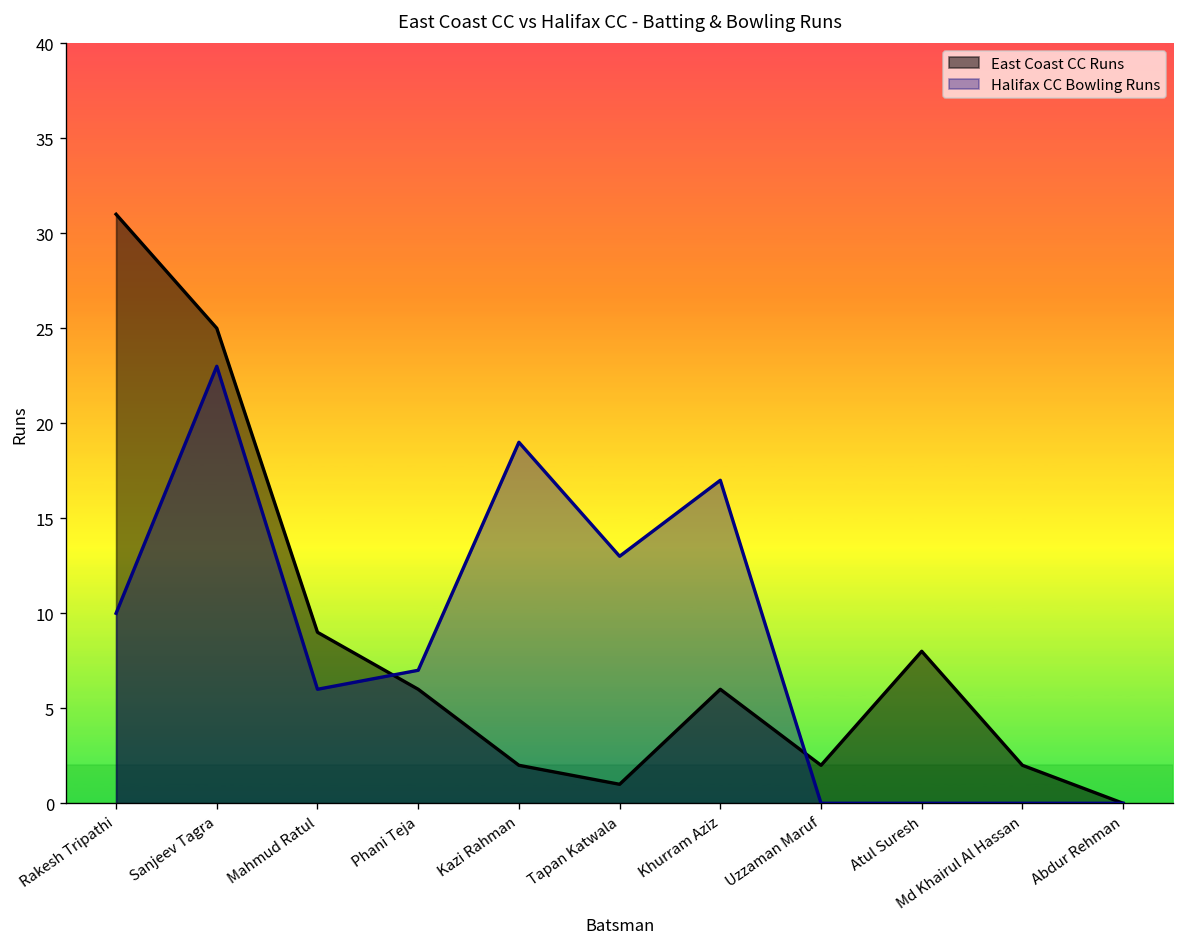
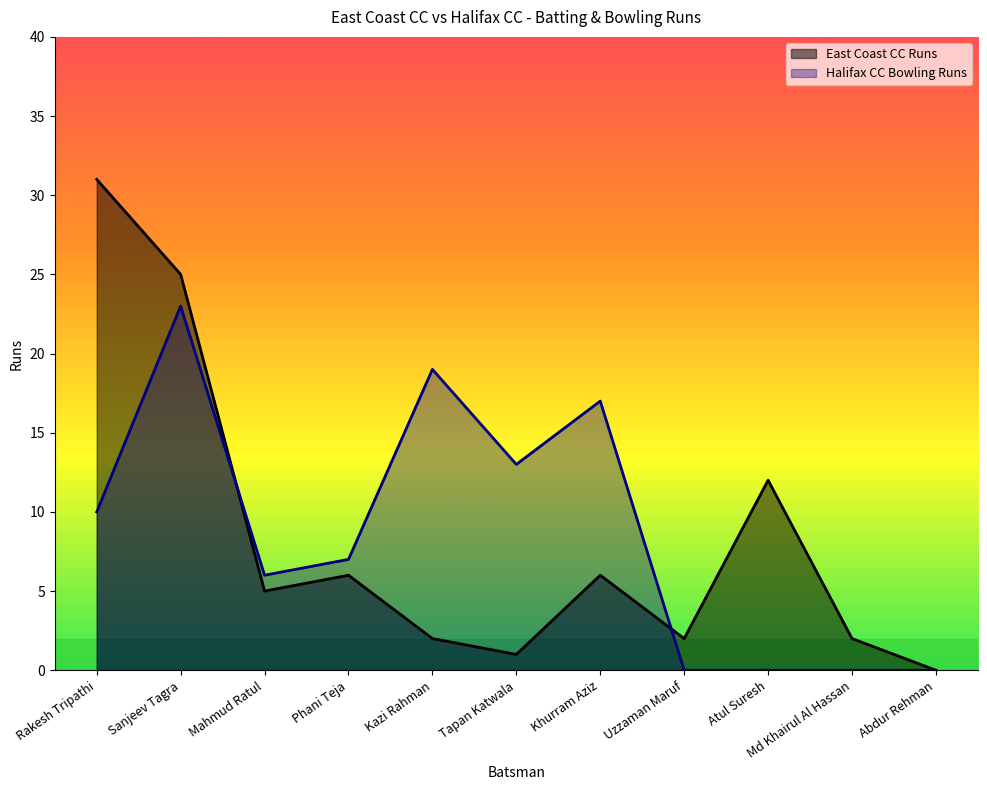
East Coast CC Runs, Mahmud Ratul: 9 -> 5
East Coast CC Runs, Atul Suresh: 8 -> 12
